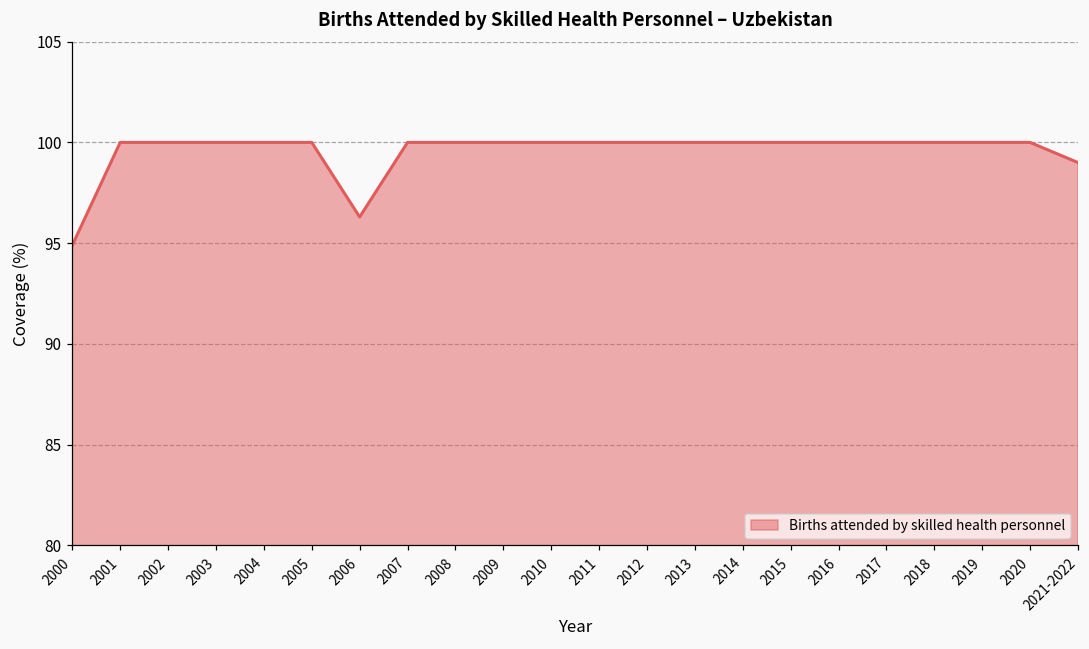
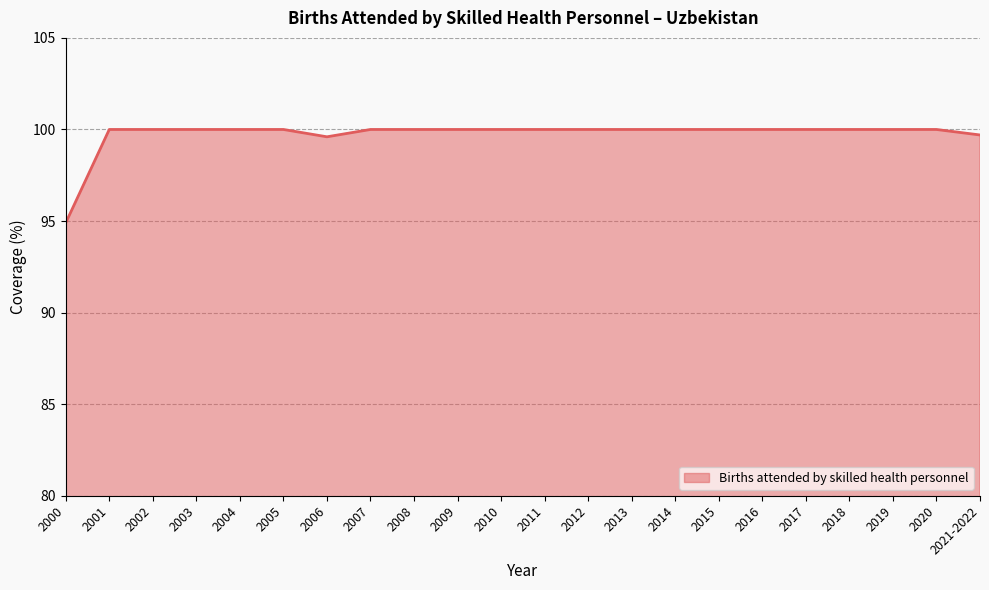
2006: 96.3 -> 99.6
2021-2022: 99.0 -> 99.7
